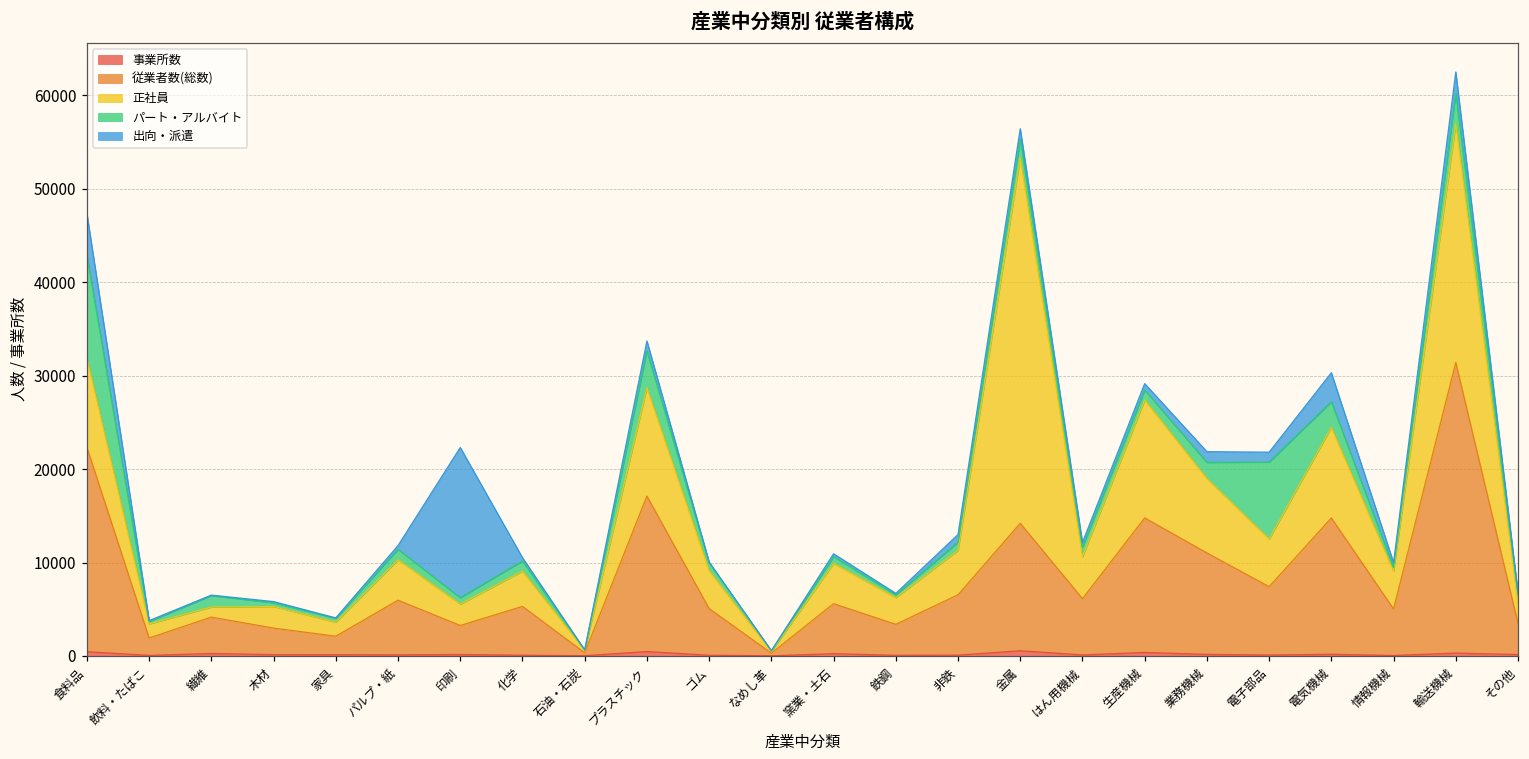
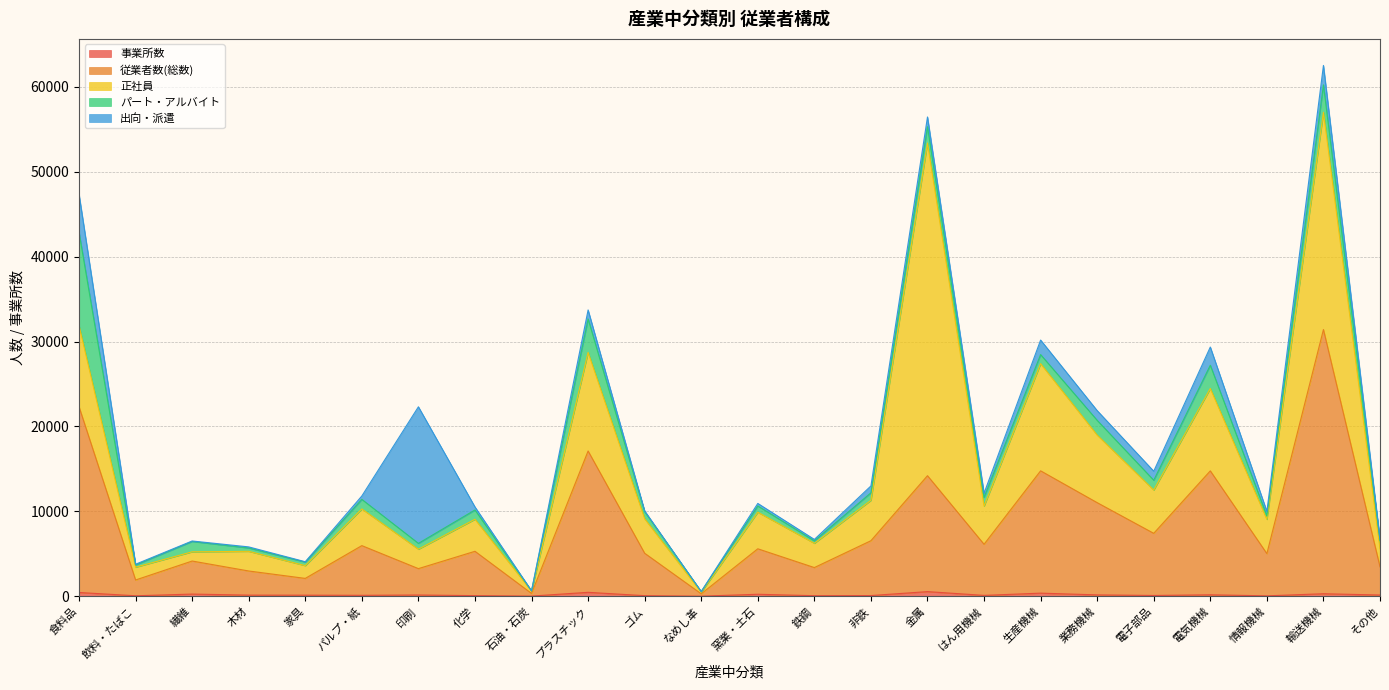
出向・派遣, 生産機械: 1000 -> 2000
パート・アルバイト, 電子部品: 8000 -> 1000
出向・派遣, 電気機械: 3000 -> 2000
